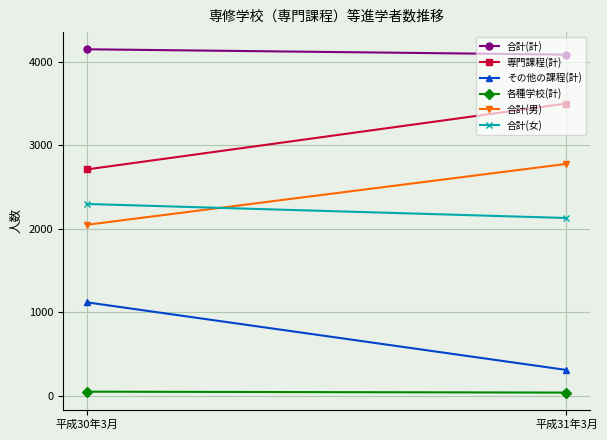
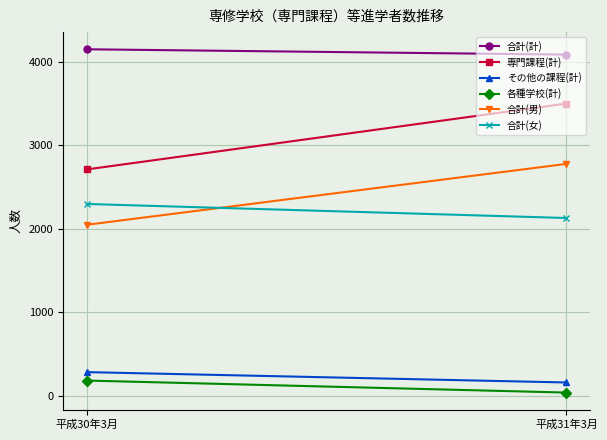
その他の課程(計), 平成30年3月: 1100 -> 300
各種学校(計), 平成30年3月: 0 -> 200
その他の課程(計), 平成31年3月: 300 -> 200
